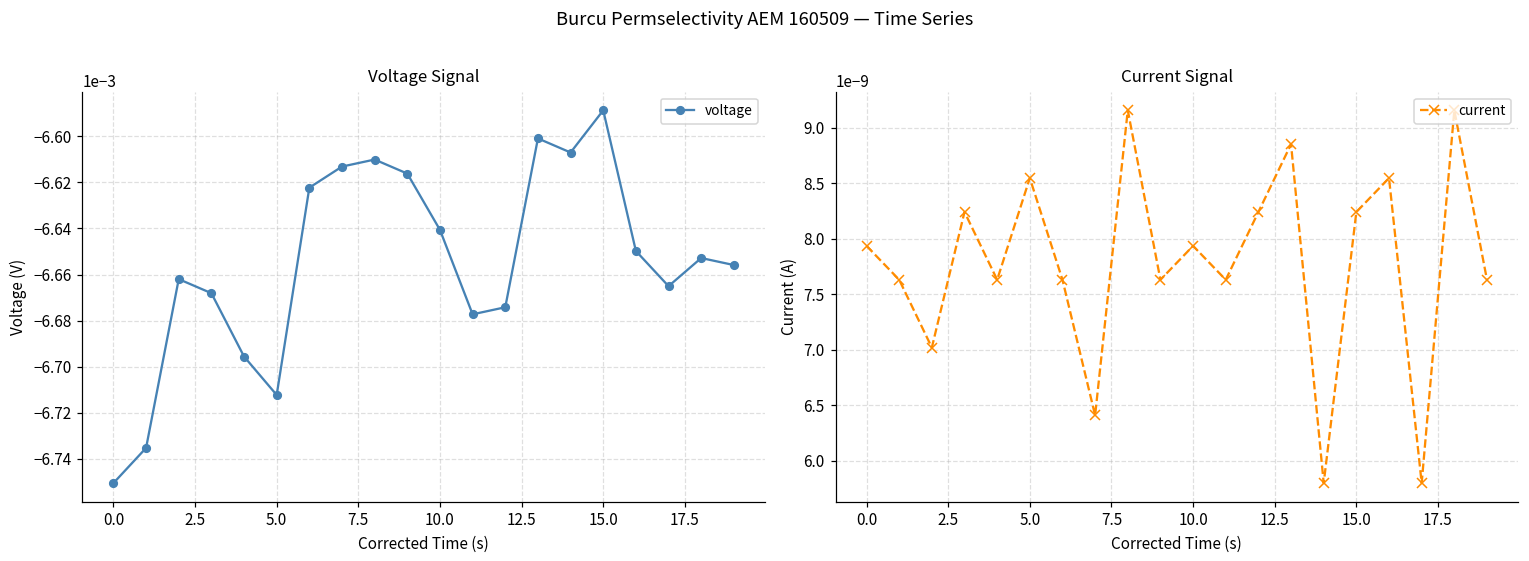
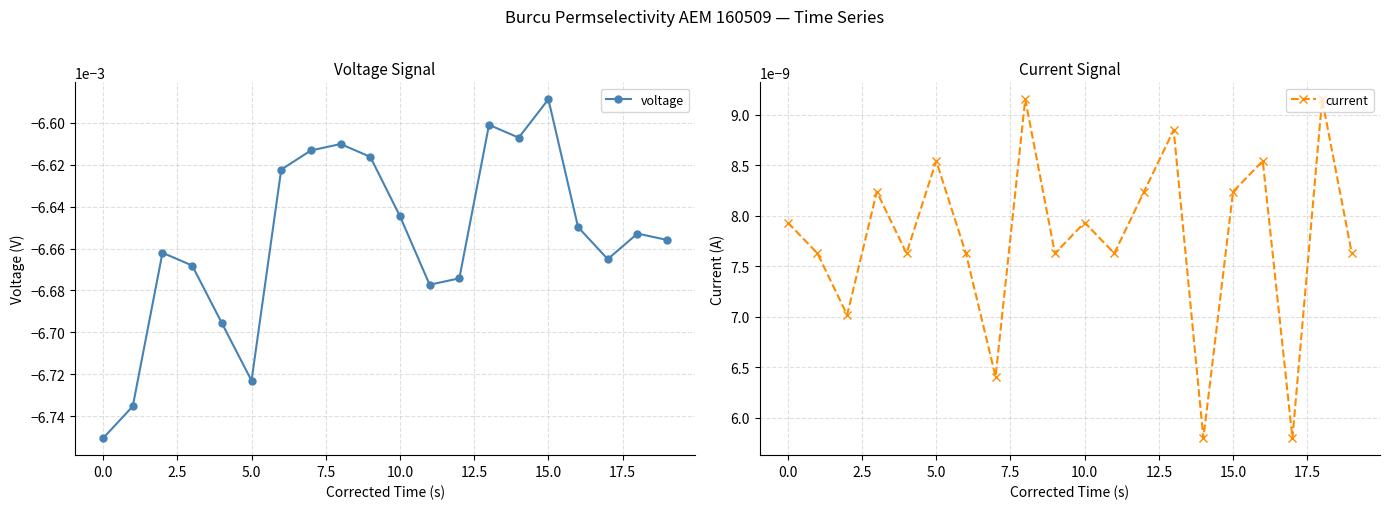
Voltage Signal, 5.0: -0.006712 -> -0.006723
Voltage Signal, 10.0: -0.006641 -> -0.006645
